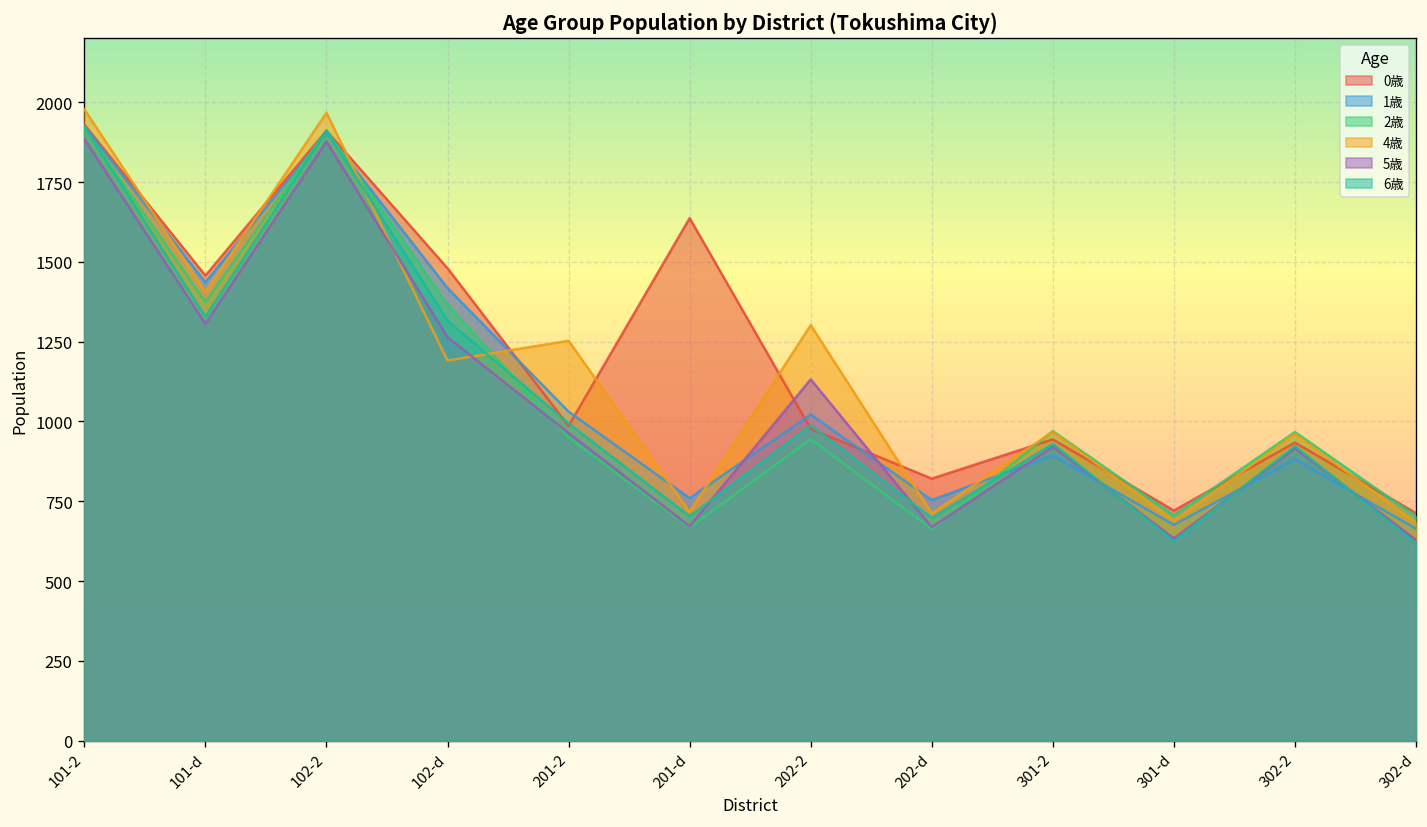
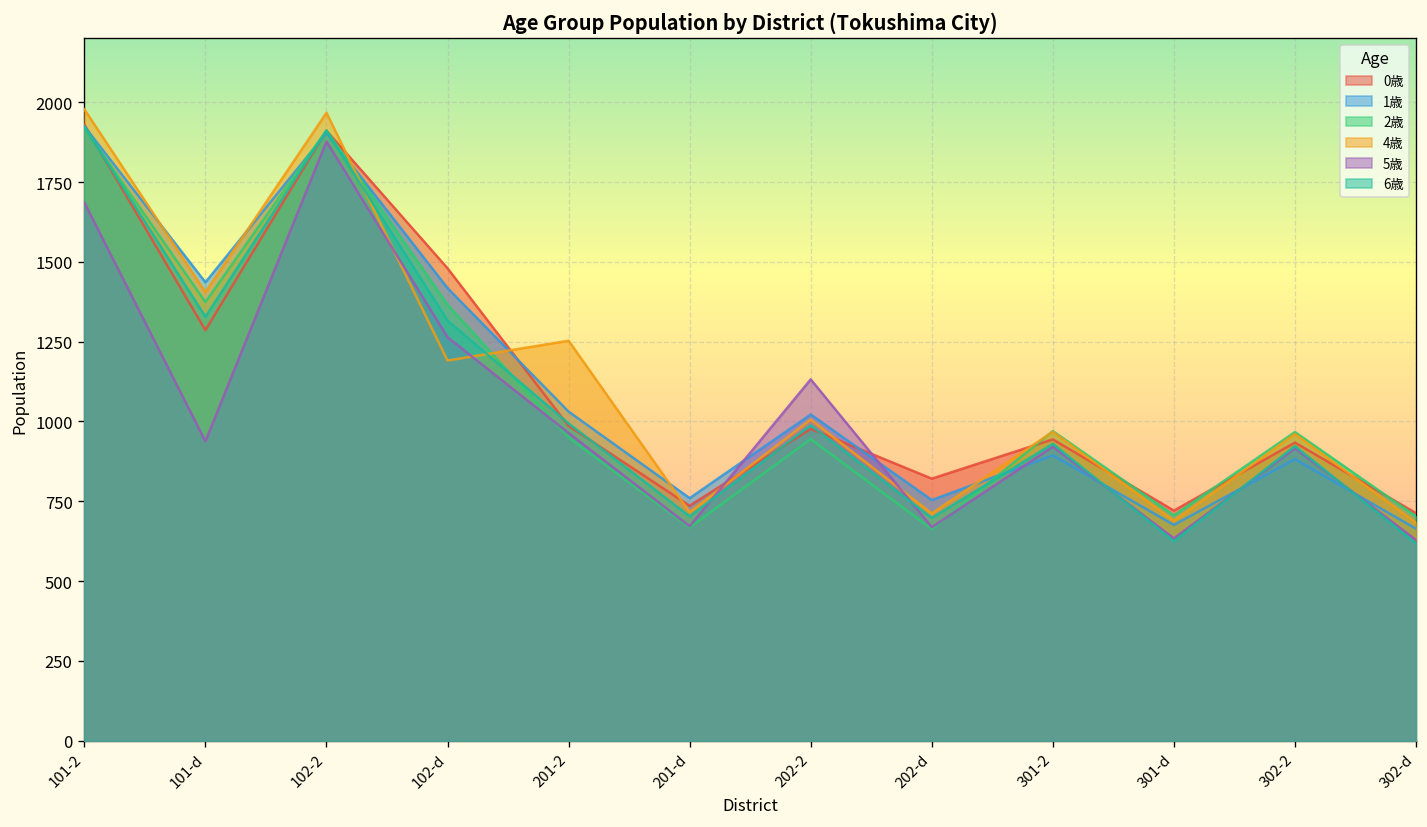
5歳, 101-2: 1890 -> 1690
0歳, 101-d: 1460 -> 1290
5歳, 101-d: 1310 -> 940
0歳, 201-d: 1640 -> 740
4歳, 202-2: 1300 -> 1010
